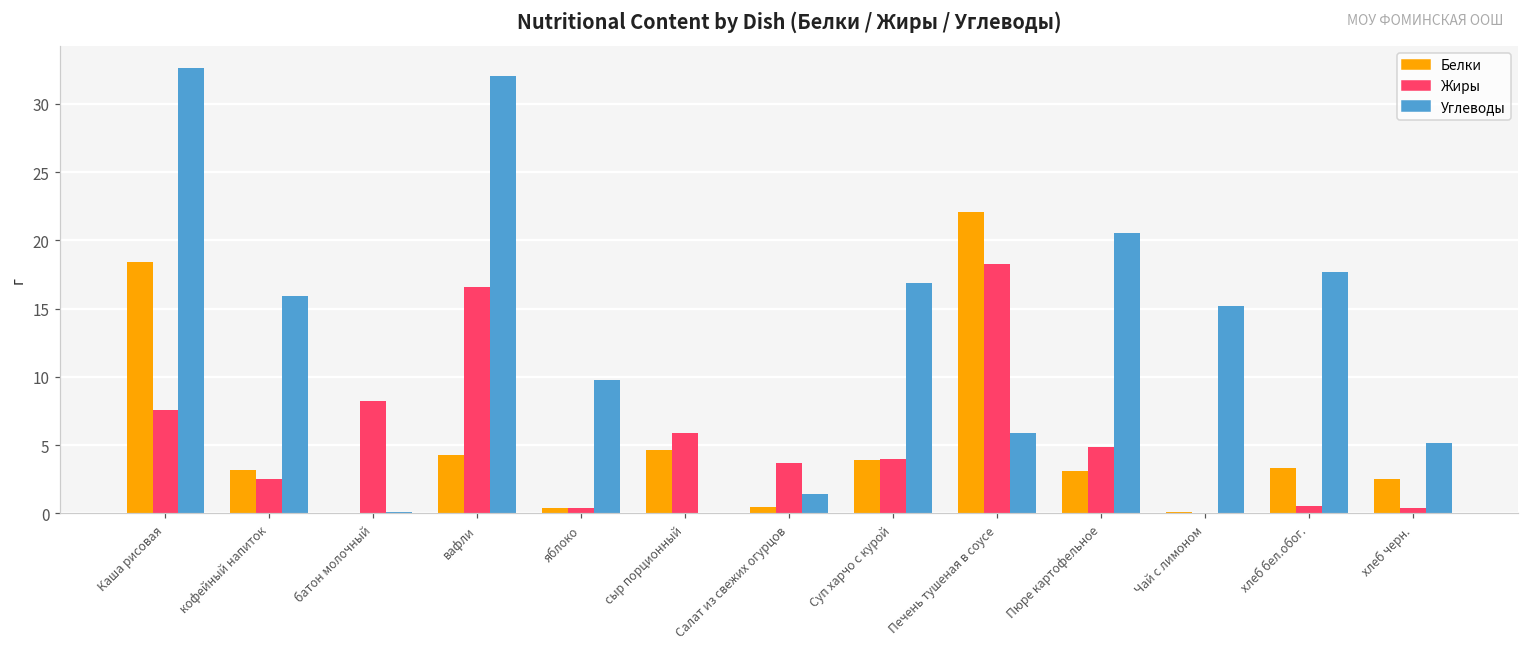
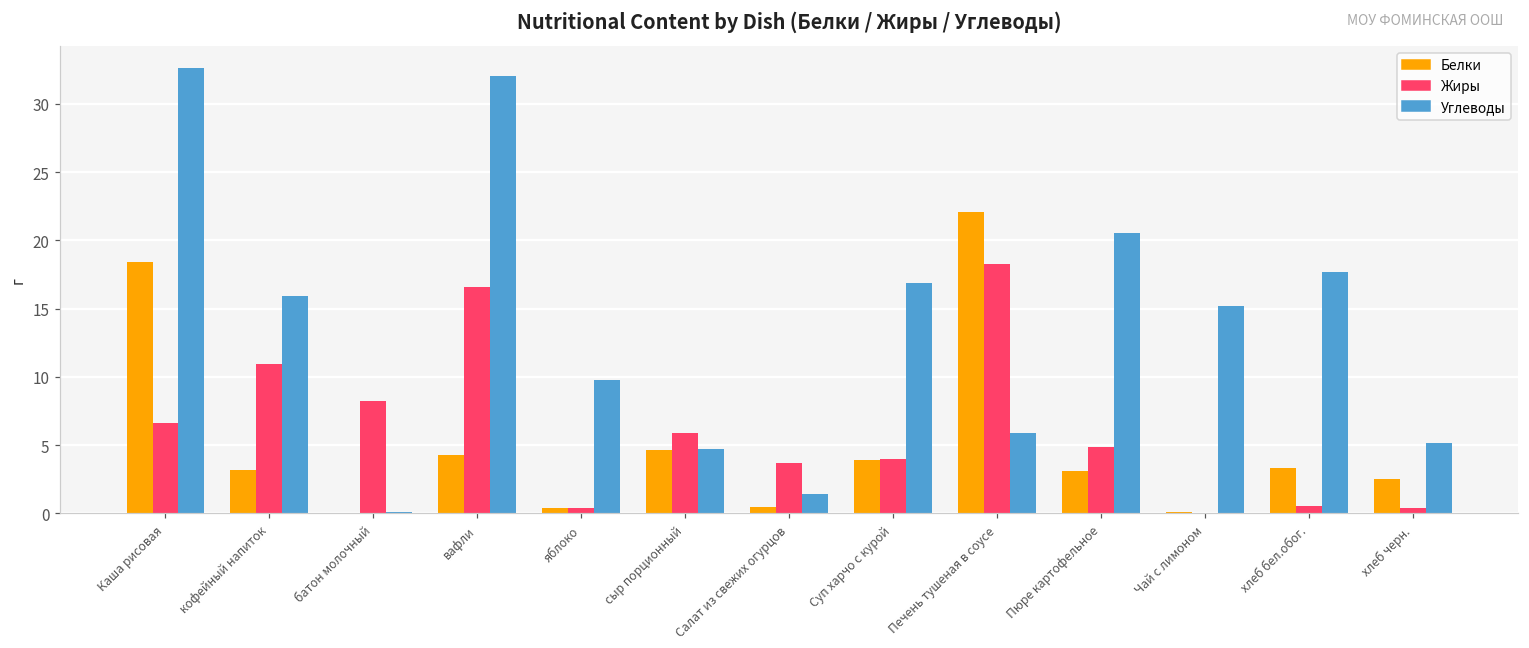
Жиры, Каша рисовая: 7.6 -> 6.6
Жиры, кофейный напиток: 2.5 -> 10.9
Углеводы, сыр порционный: 0.0 -> 4.7
